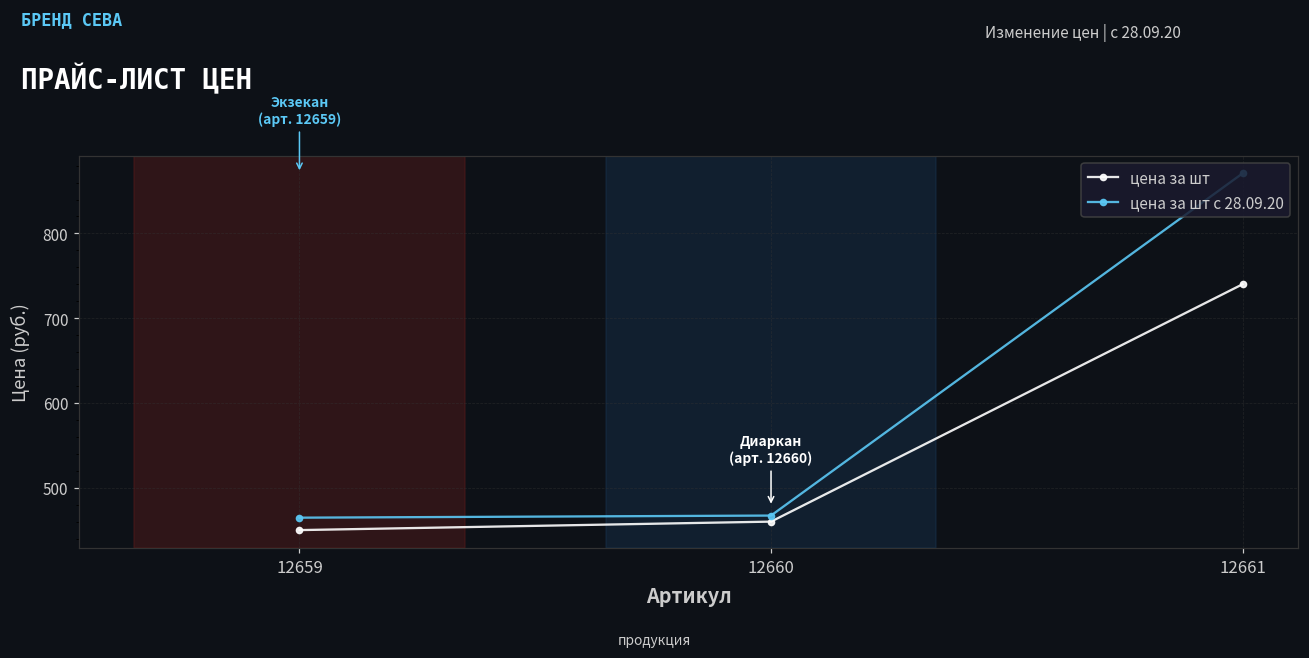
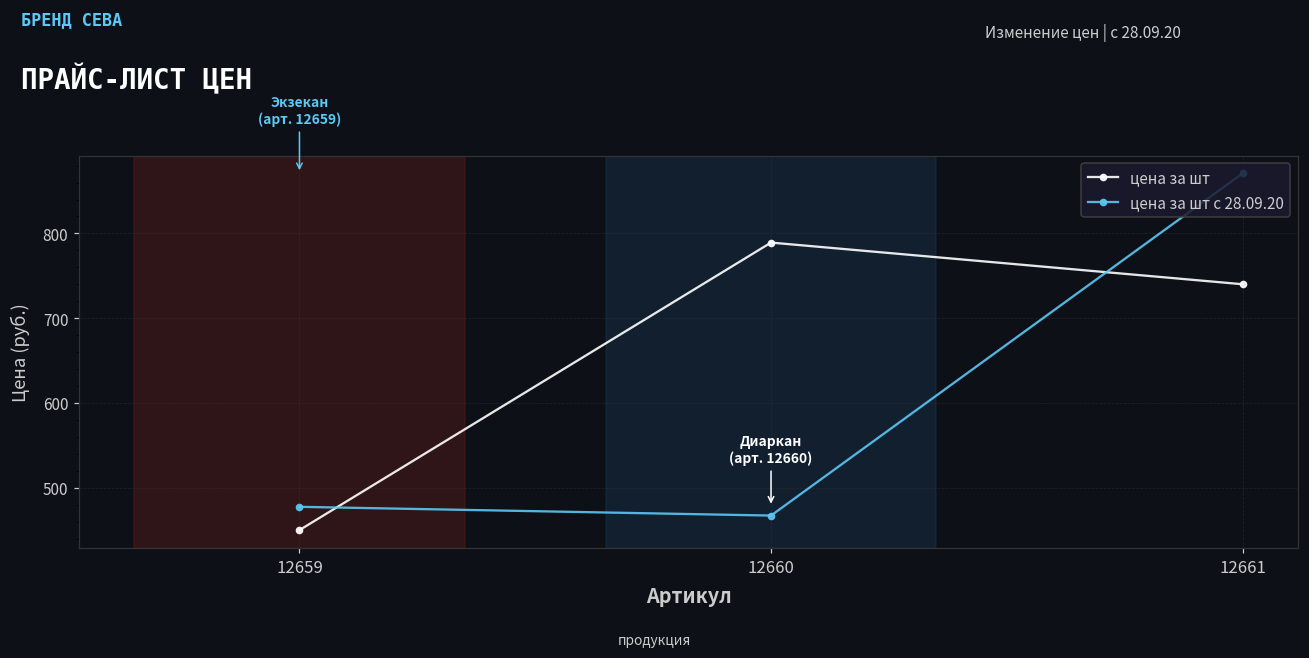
цена за шт с 28.09.20, 12659: 460 -> 480
цена за шт, 12660: 460 -> 790
